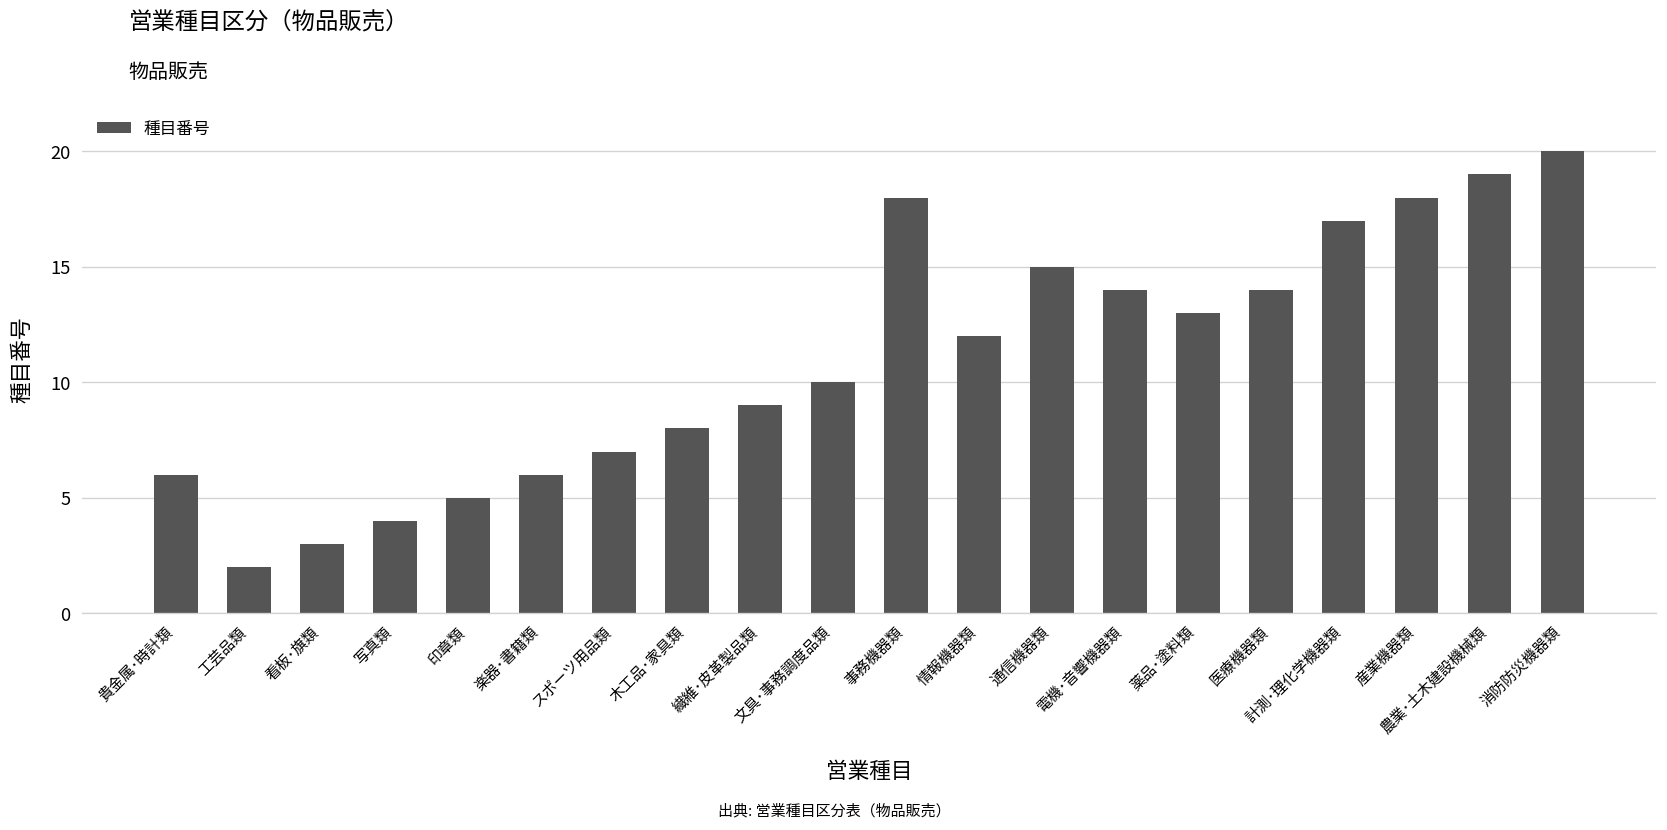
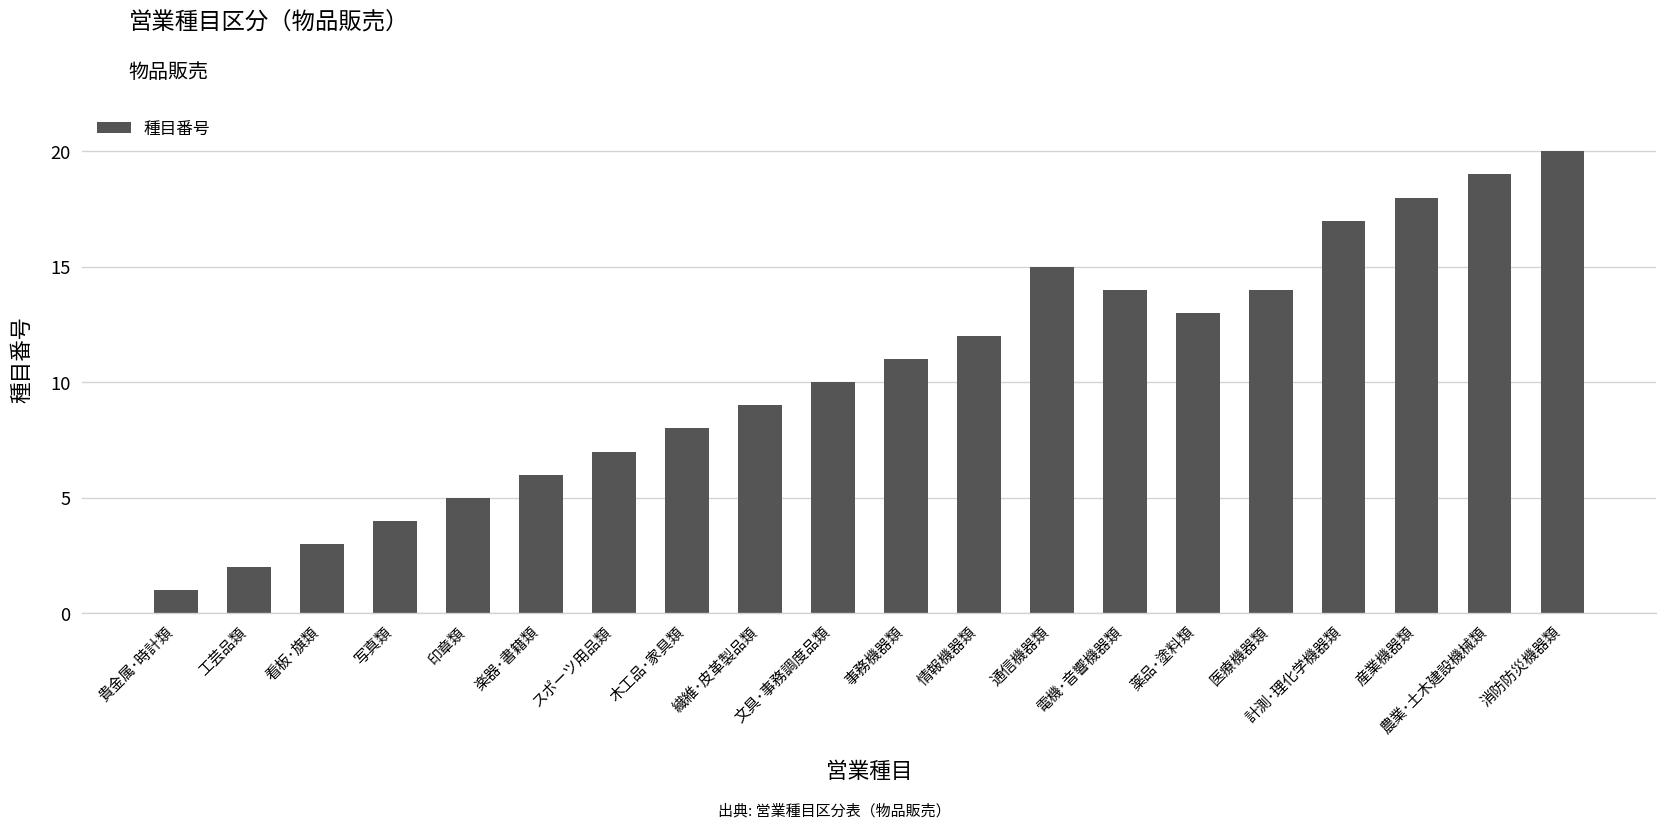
貴金属･時計類: 6 -> 1
事務機器類: 18 -> 11
